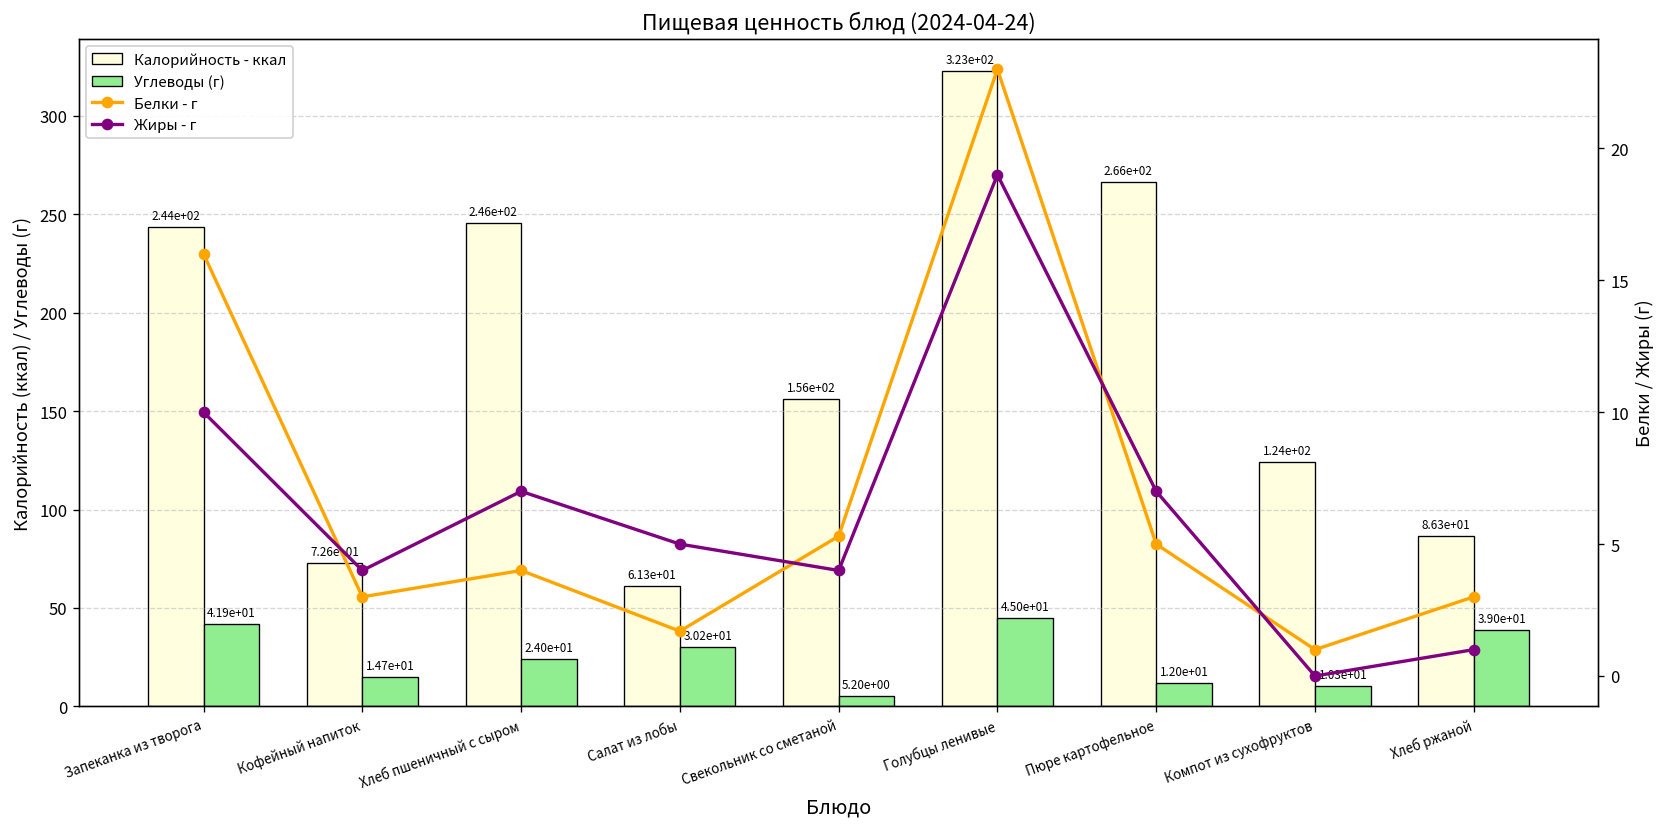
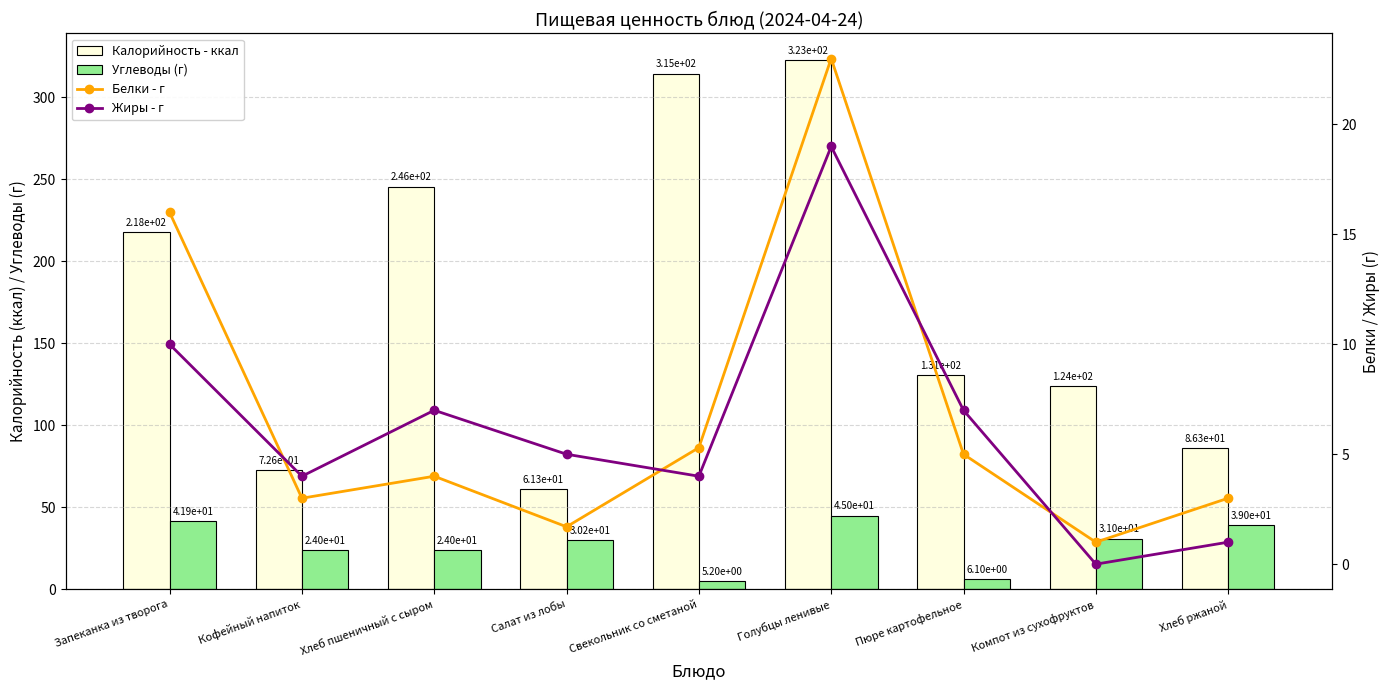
Калорийность - ккал, Запеканка из творога: 2.44e+02 -> 2.18e+02
Углеводы (г), Кофейный напиток: 1.47e+01 -> 2.40e+01
Калорийность - ккал, Свекольник со сметаной: 1.56e+02 -> 3.15e+02
Калорийность - ккал, Пюре картофельное: 2.66e+02 -> 1.31e+02
Углеводы (г), Пюре картофельное: 1.20e+01 -> 6.10e+00
Углеводы (г), Компот из сухофруктов: 1.03e+01 -> 3.10e+01
